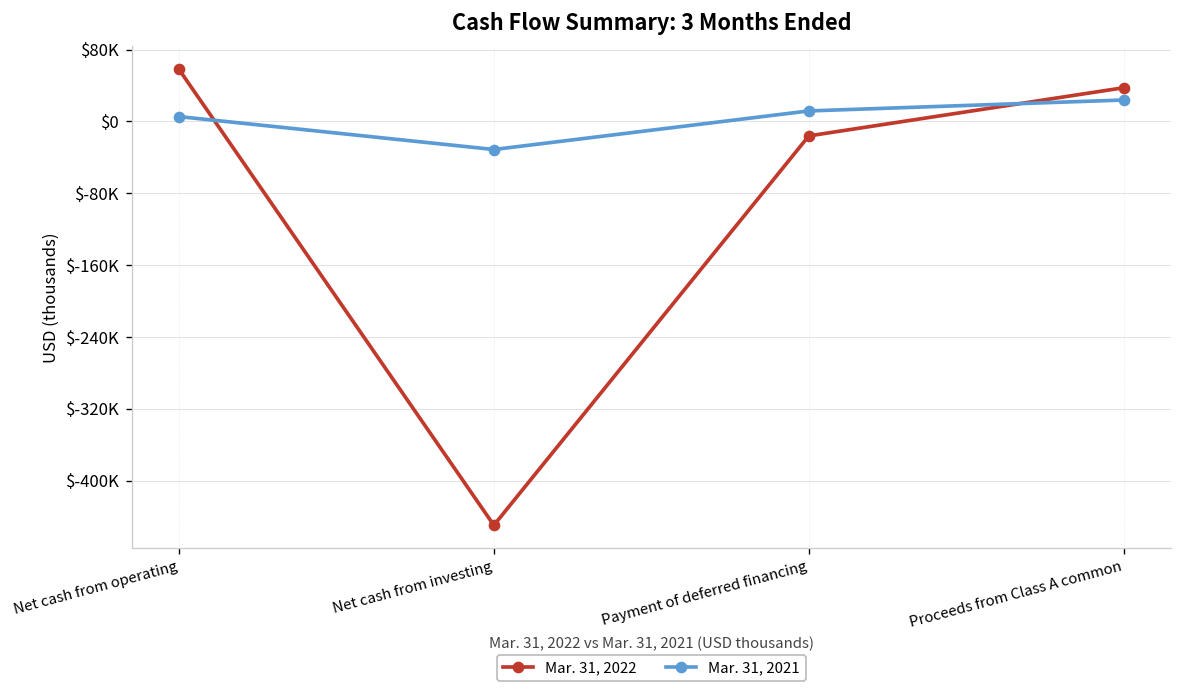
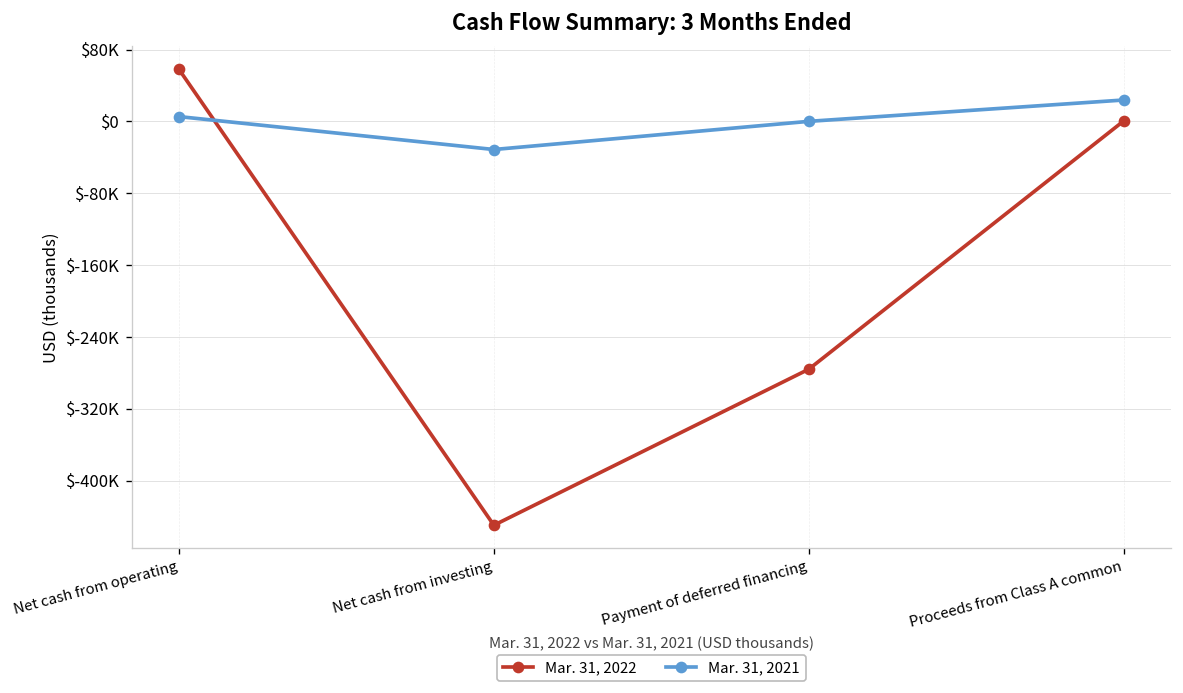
Mar. 31, 2022, Payment of deferred financing: $-20000 -> $-280000
Mar. 31, 2021, Payment of deferred financing: $10000 -> $0
Mar. 31, 2022, Proceeds from Class A common: $40000 -> $0
